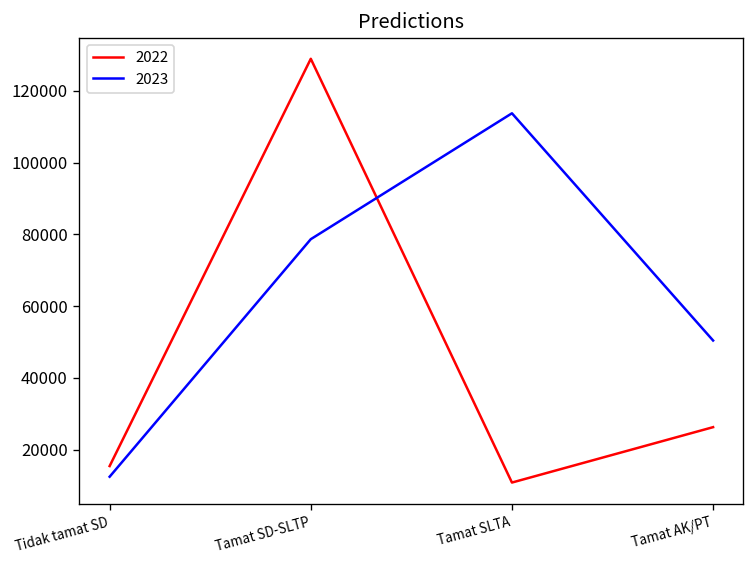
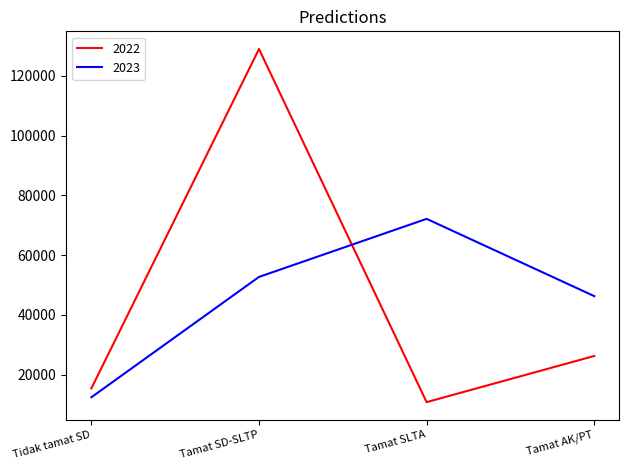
2023, Tamat SD-SLTP: 79000 -> 53000
2023, Tamat SLTA: 114000 -> 72000
2023, Tamat AK/PT: 50000 -> 46000
